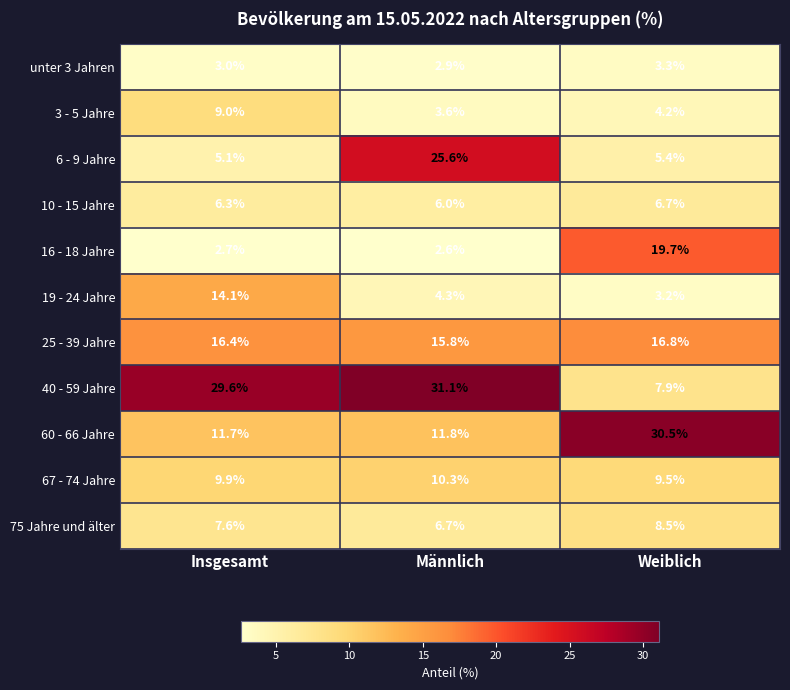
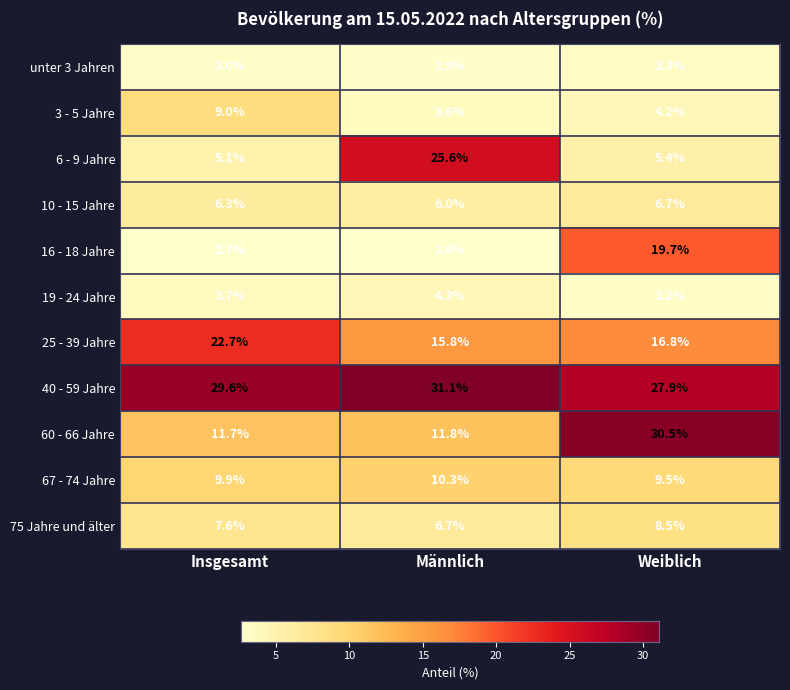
19 - 24 Jahre, Insgesamt: 14.1% -> 3.7%
25 - 39 Jahre, Insgesamt: 16.4% -> 22.7%
40 - 59 Jahre, Weiblich: 7.9% -> 27.9%
